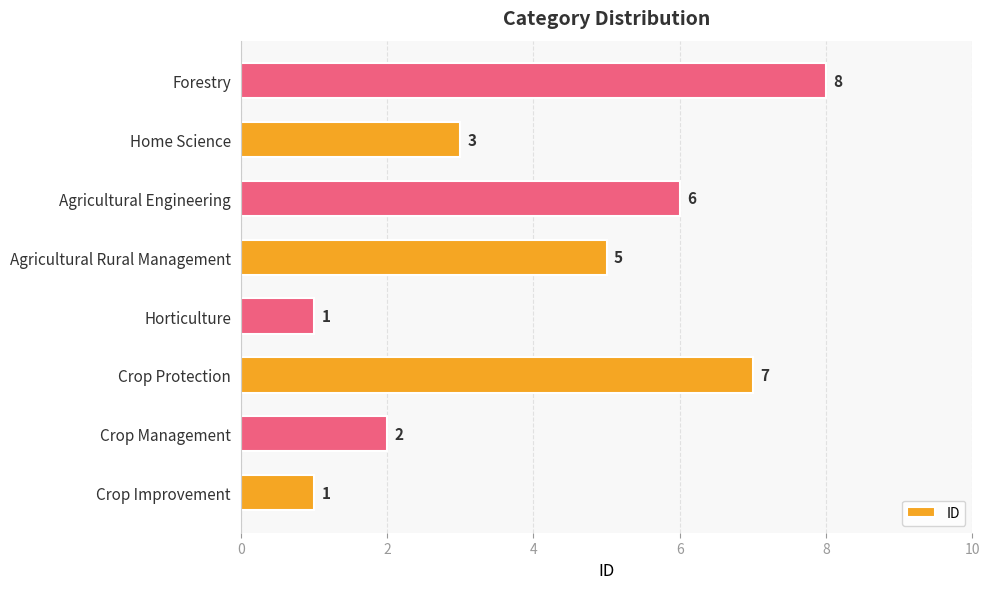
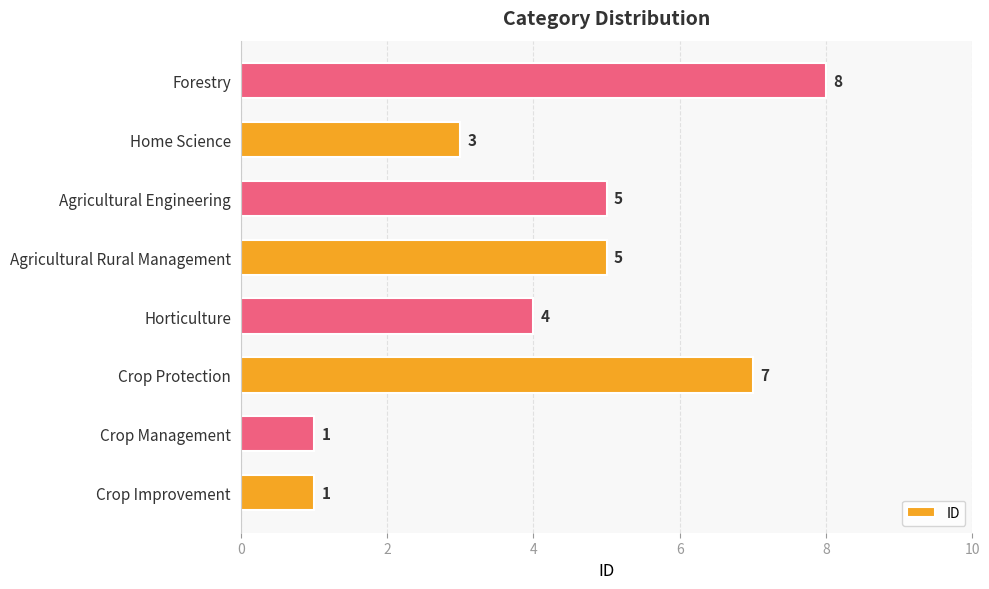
Agricultural Engineering: 6 -> 5
Horticulture: 1 -> 4
Crop Management: 2 -> 1
